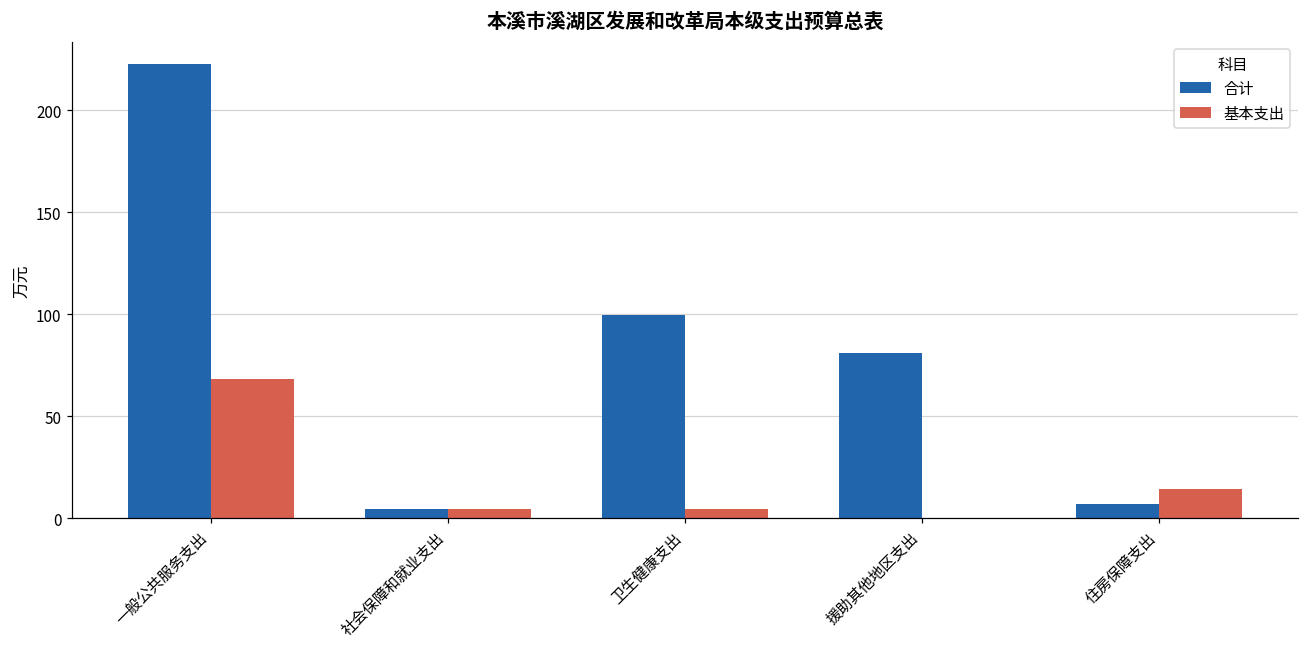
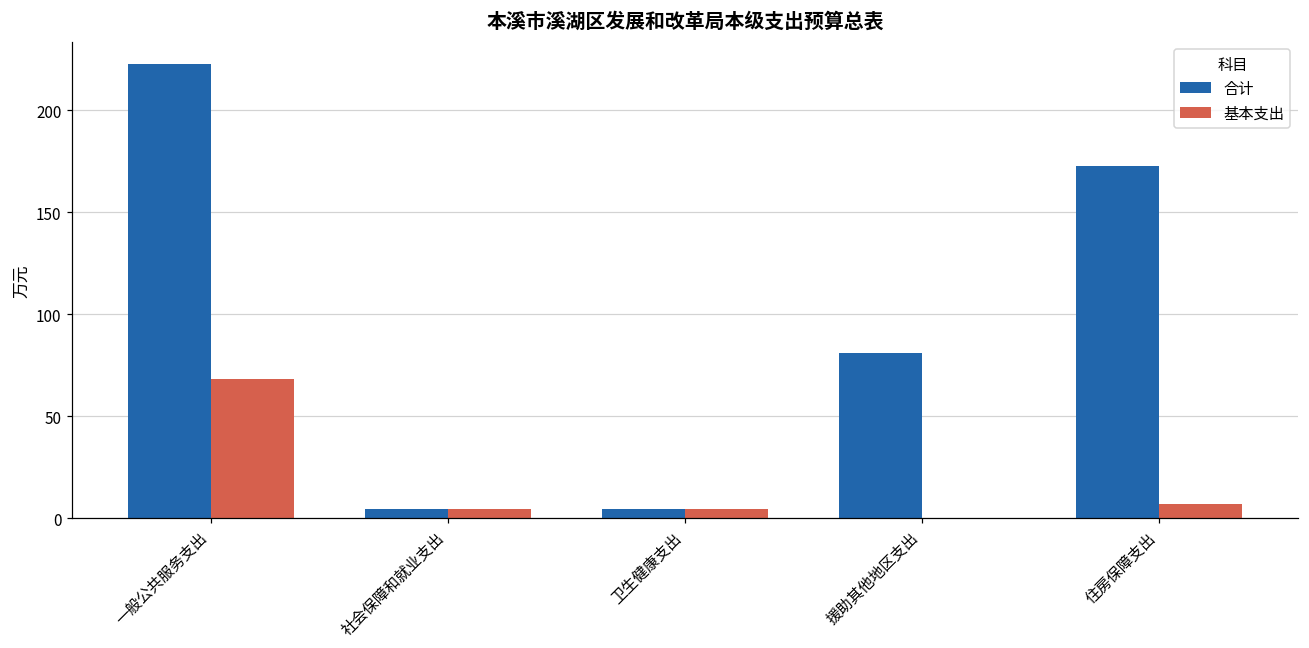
合计, 卫生健康支出: 100 -> 5
合计, 住房保障支出: 7 -> 172
基本支出, 住房保障支出: 14 -> 7
